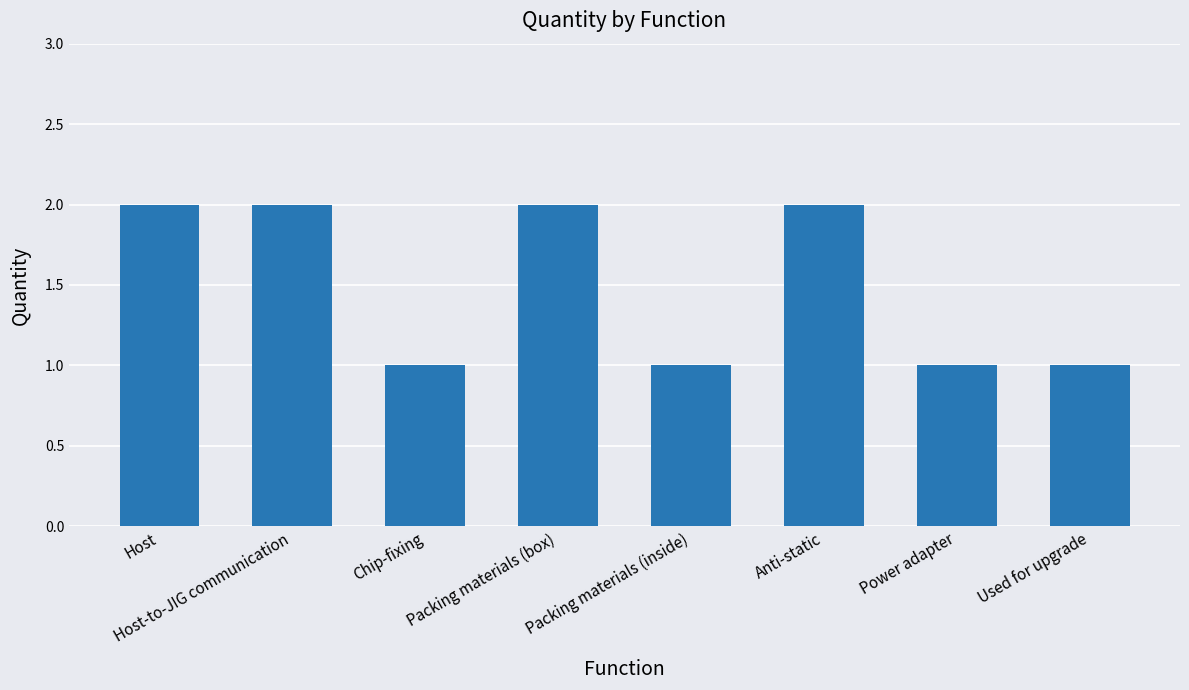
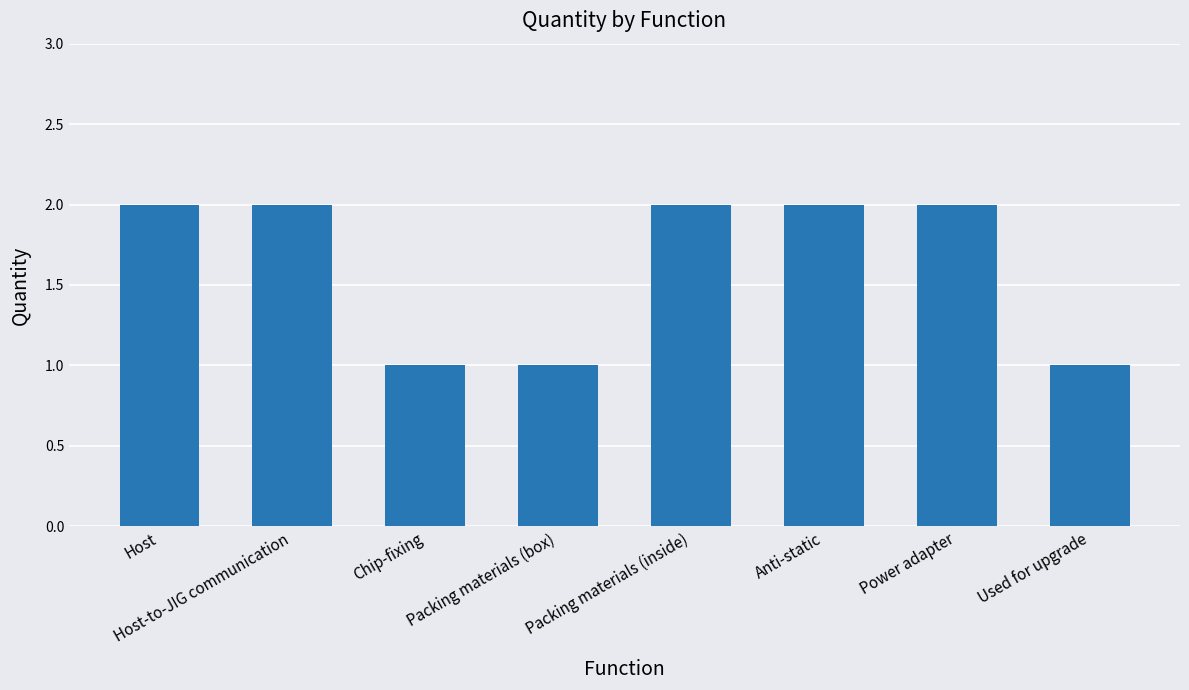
Packing materials (box): 2 -> 1
Packing materials (inside): 1 -> 2
Power adapter: 1 -> 2
